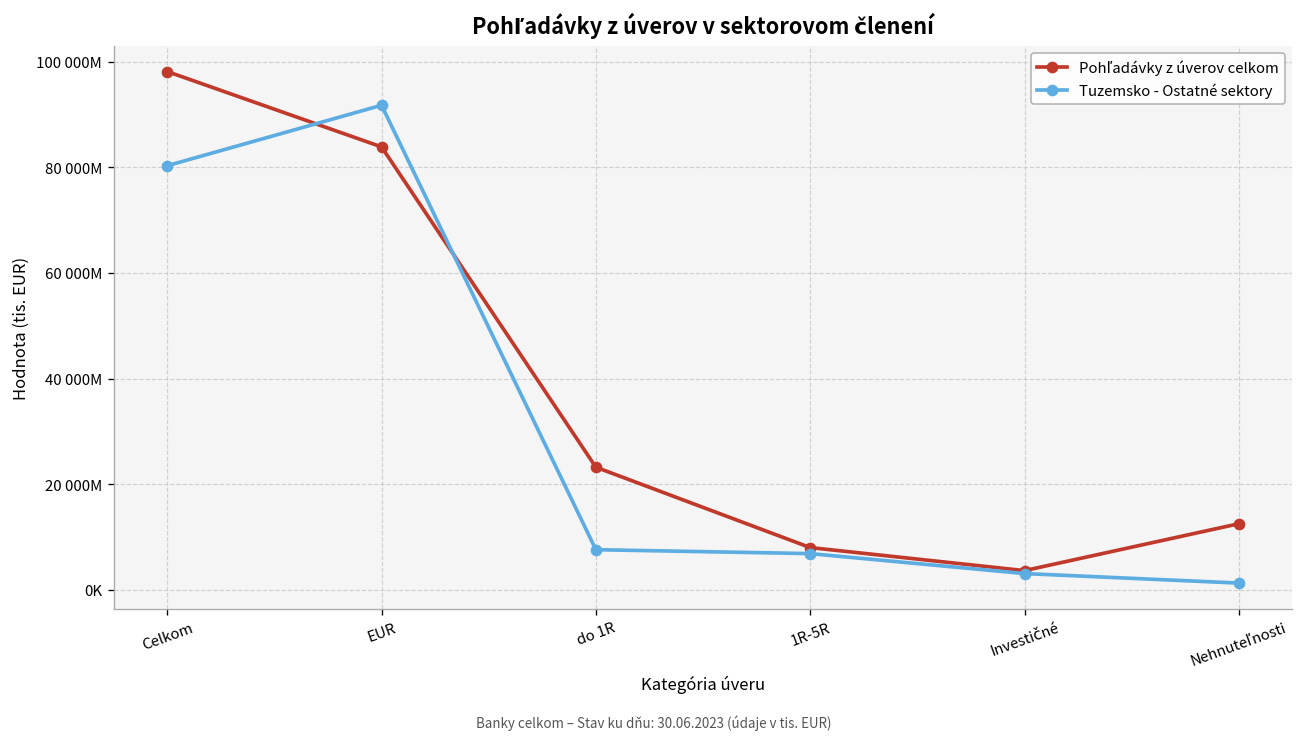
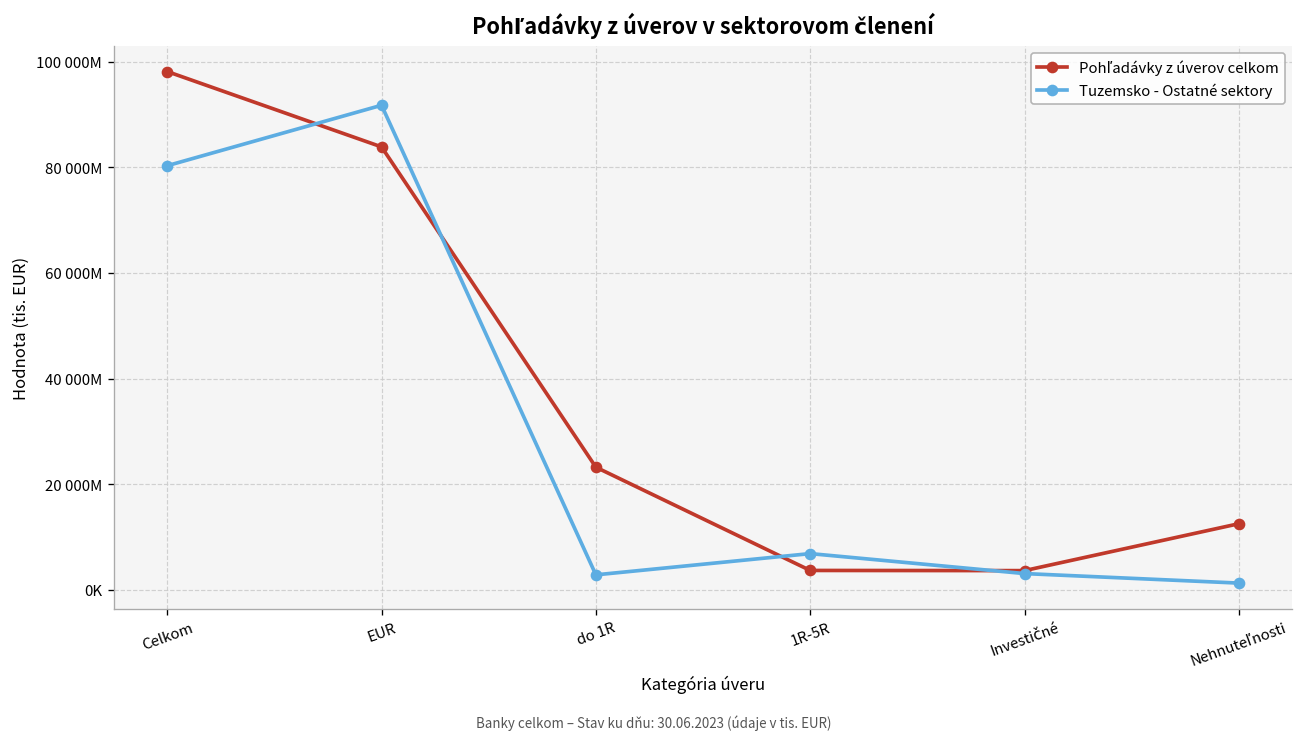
Tuzemsko - Ostatné sektory, do 1R: 8000000000 -> 3000000000
Pohľadávky z úverov celkom, 1R-5R: 8000000000 -> 4000000000
